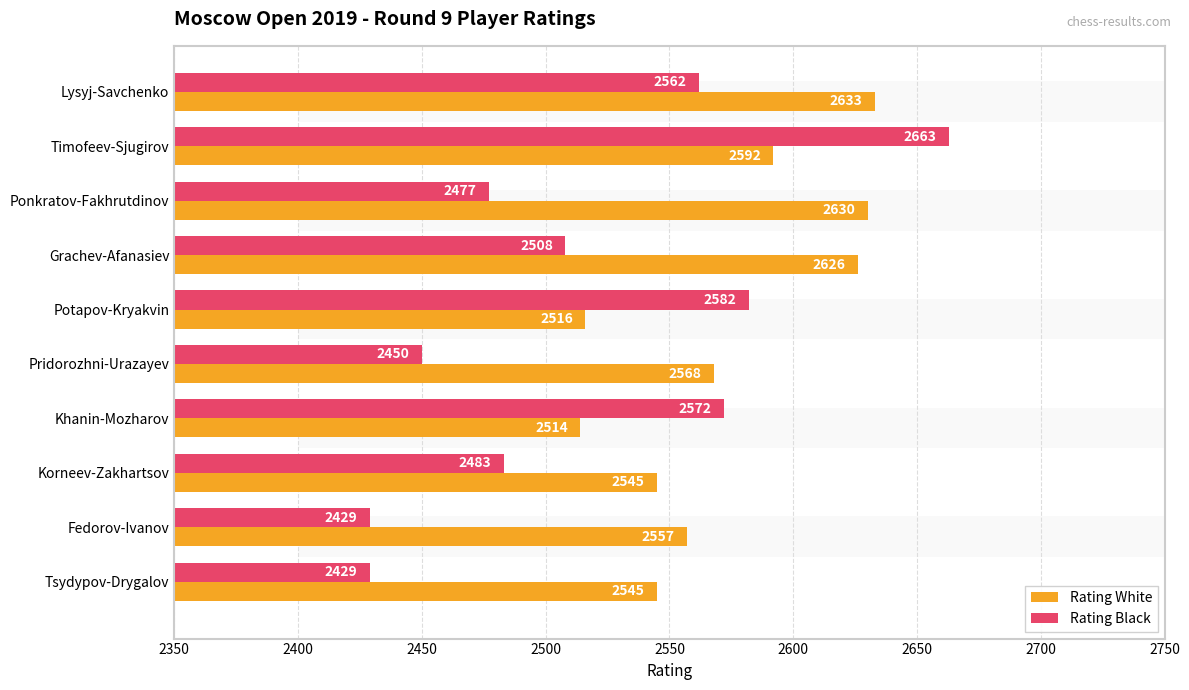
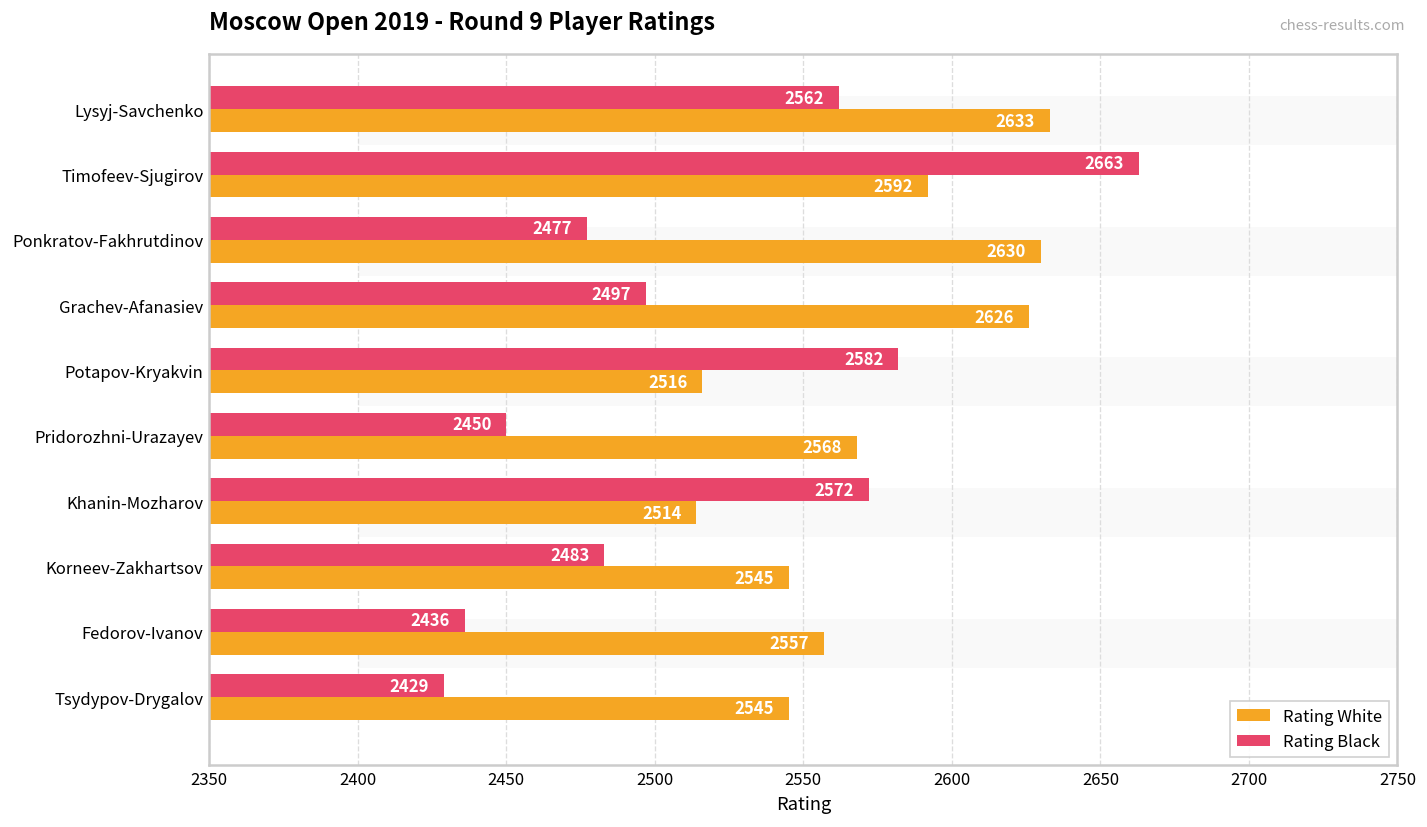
Rating Black, Grachev-Afanasiev: 2508 -> 2497
Rating Black, Fedorov-Ivanov: 2429 -> 2436
